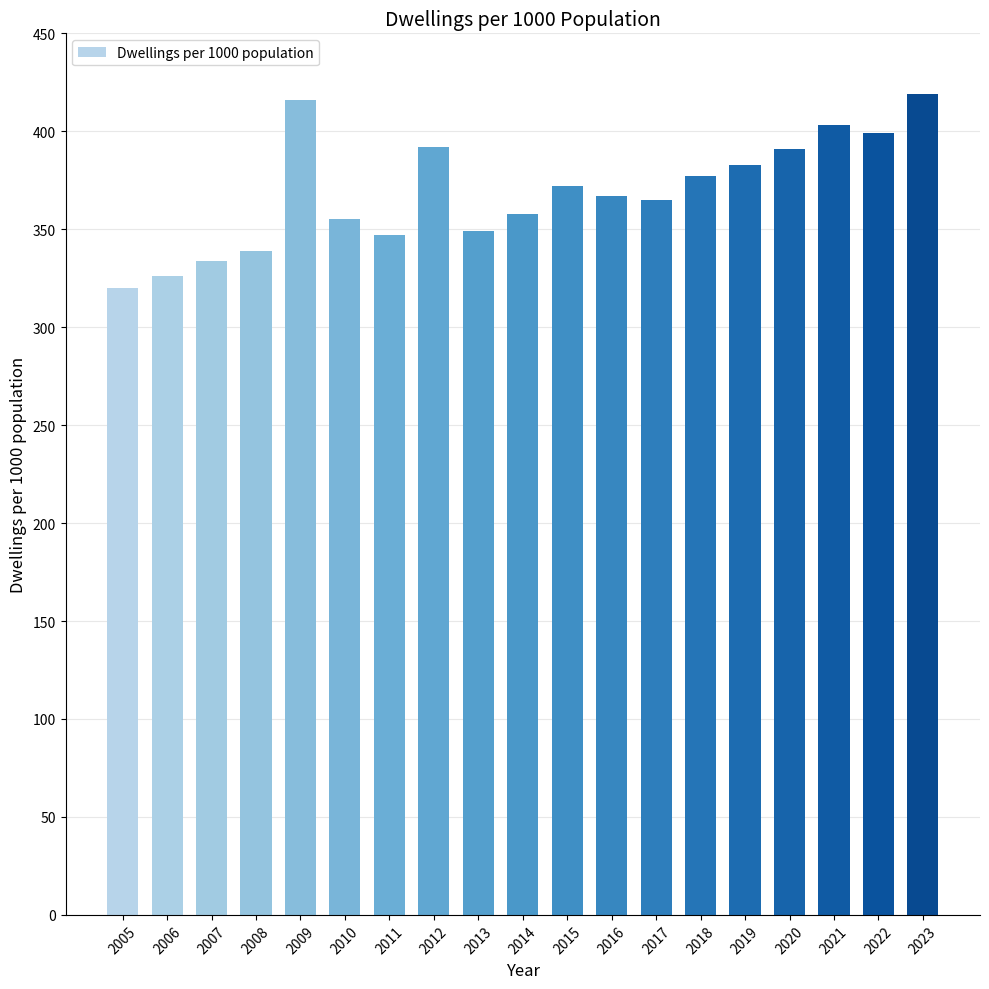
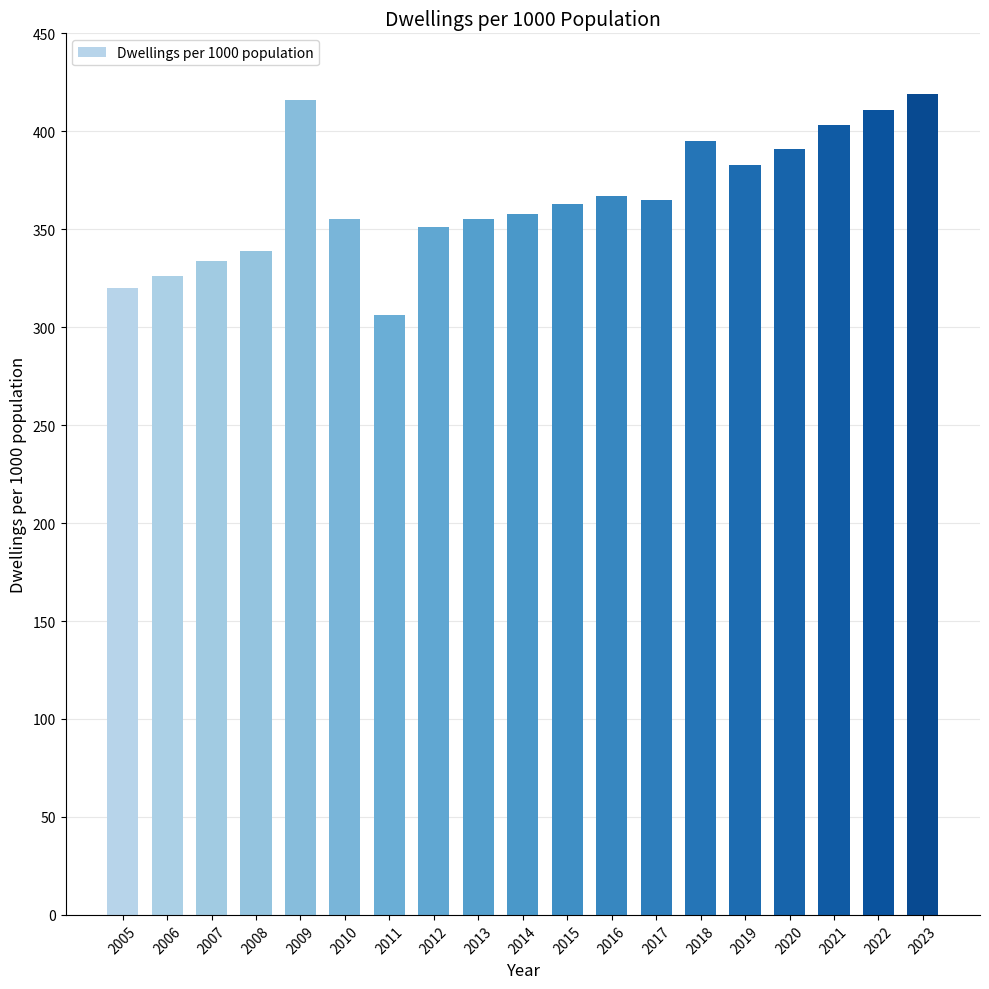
2011: 347 -> 306
2012: 392 -> 351
2013: 349 -> 355
2015: 372 -> 363
2018: 377 -> 395
2022: 399 -> 411
